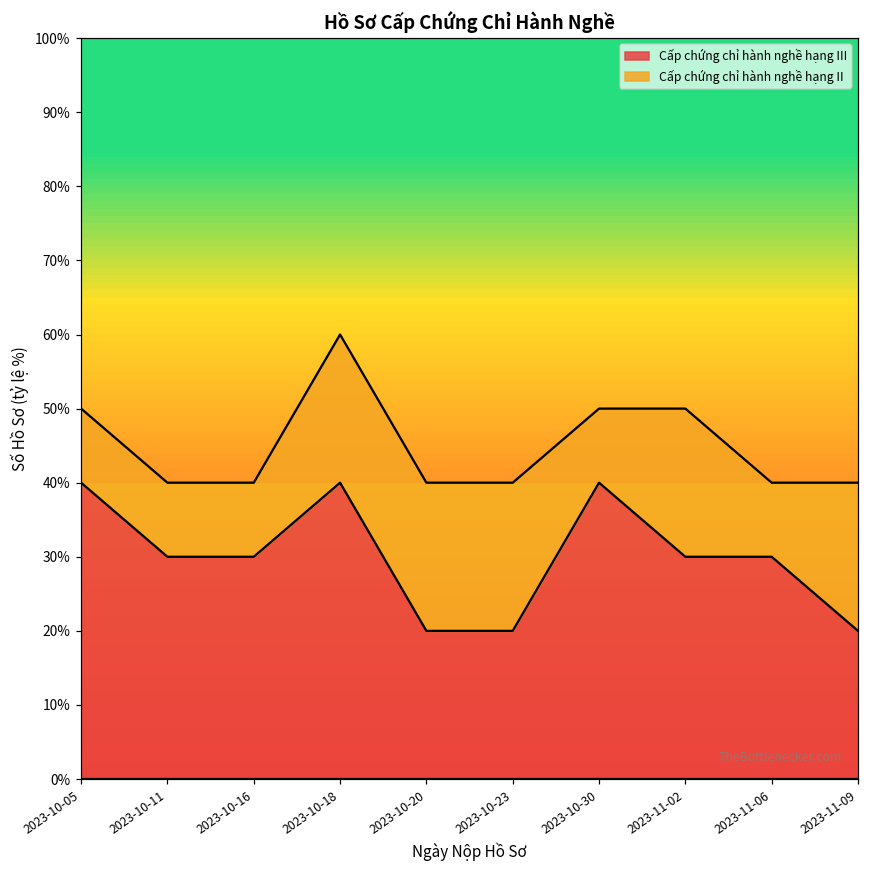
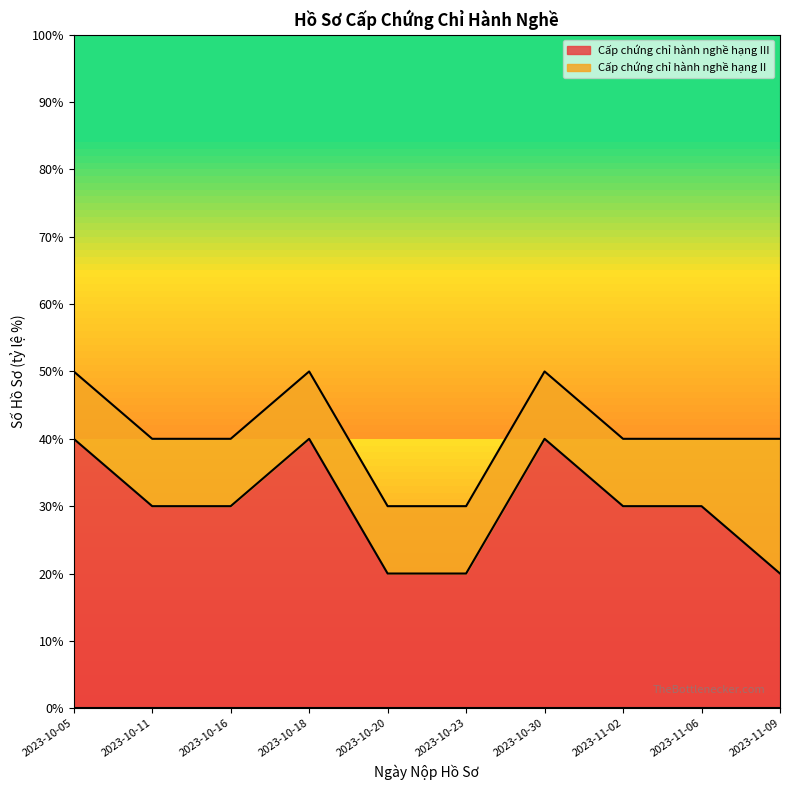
Cấp chứng chỉ hành nghề hạng II, 2023-10-18: 20% -> 10%
Cấp chứng chỉ hành nghề hạng II, 2023-10-20: 20% -> 10%
Cấp chứng chỉ hành nghề hạng II, 2023-10-23: 20% -> 10%
Cấp chứng chỉ hành nghề hạng II, 2023-11-02: 20% -> 10%
